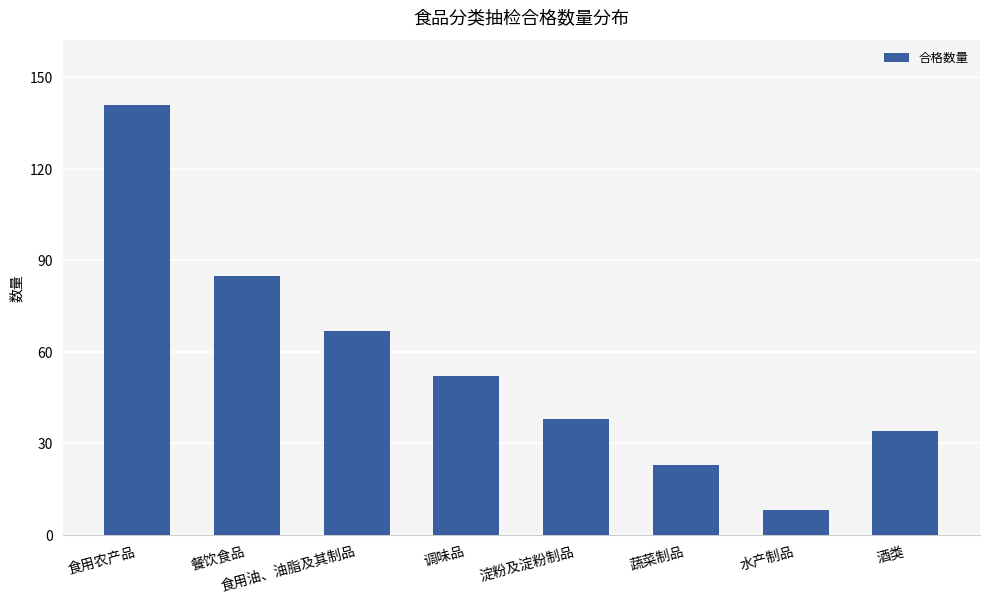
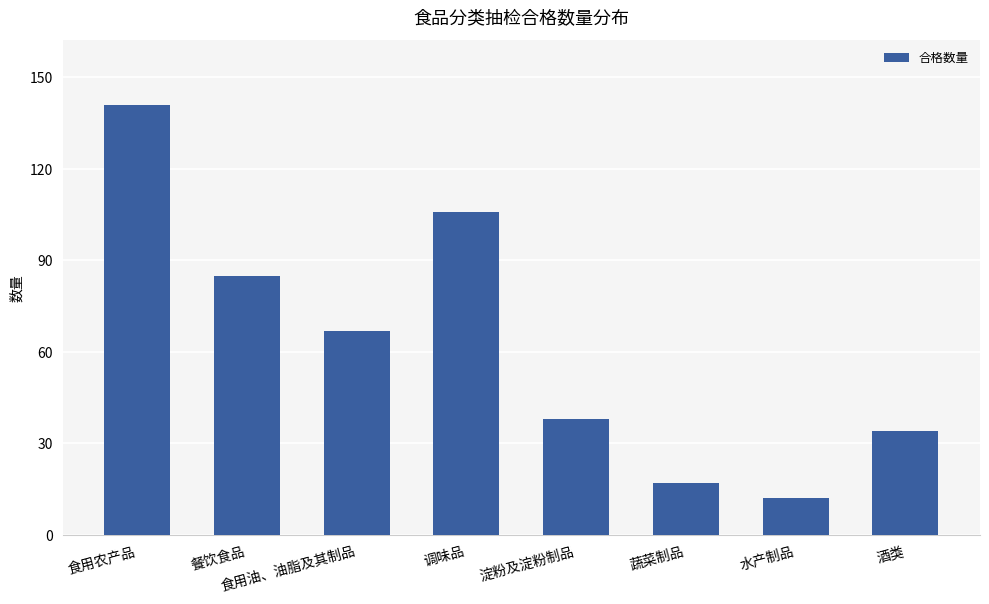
调味品: 52 -> 106
蔬菜制品: 23 -> 17
水产制品: 8 -> 12
